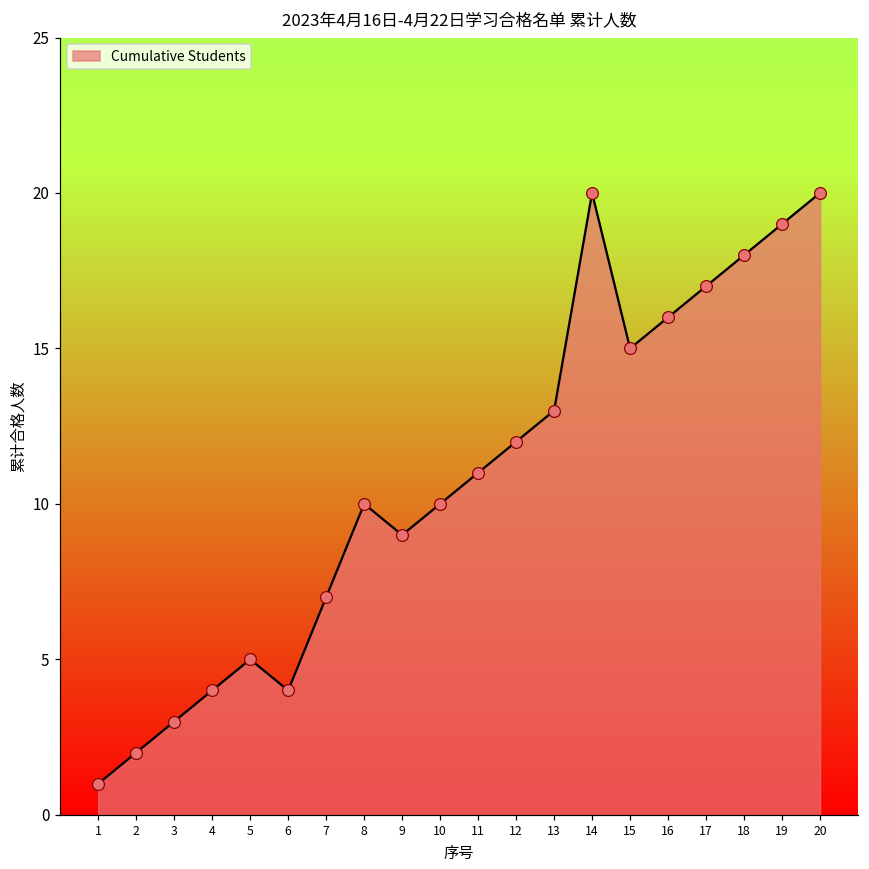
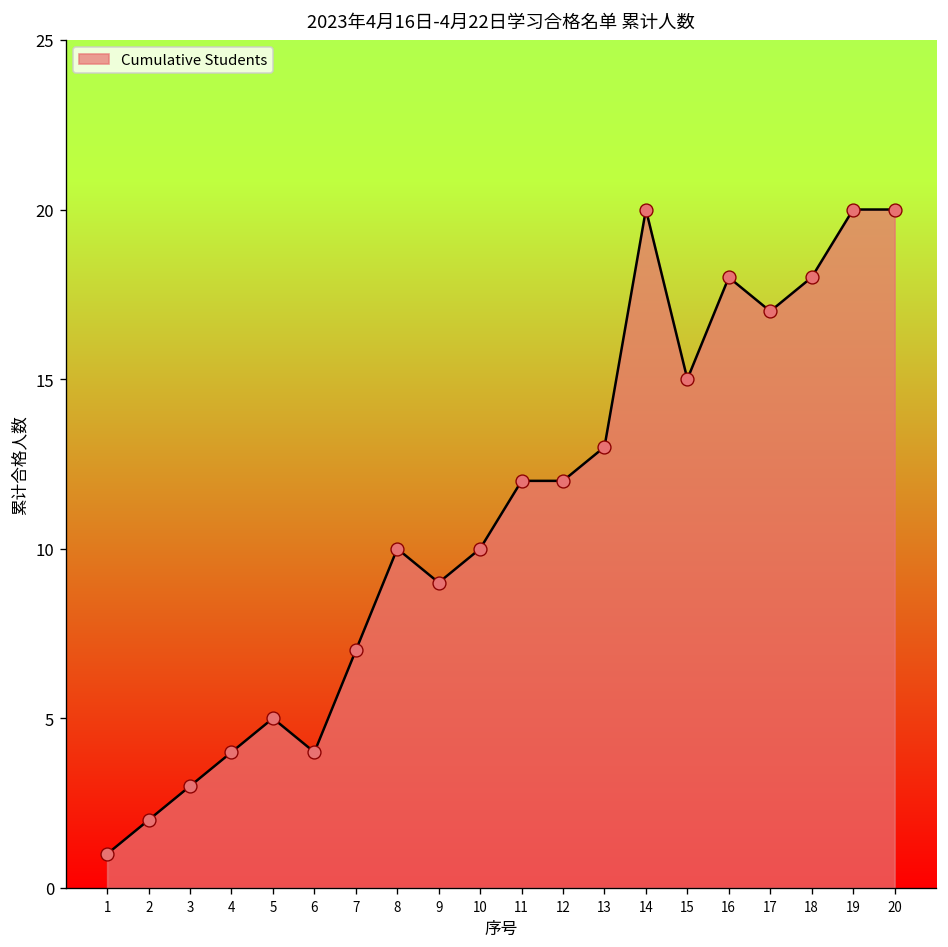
11: 11 -> 12
16: 16 -> 18
19: 19 -> 20
